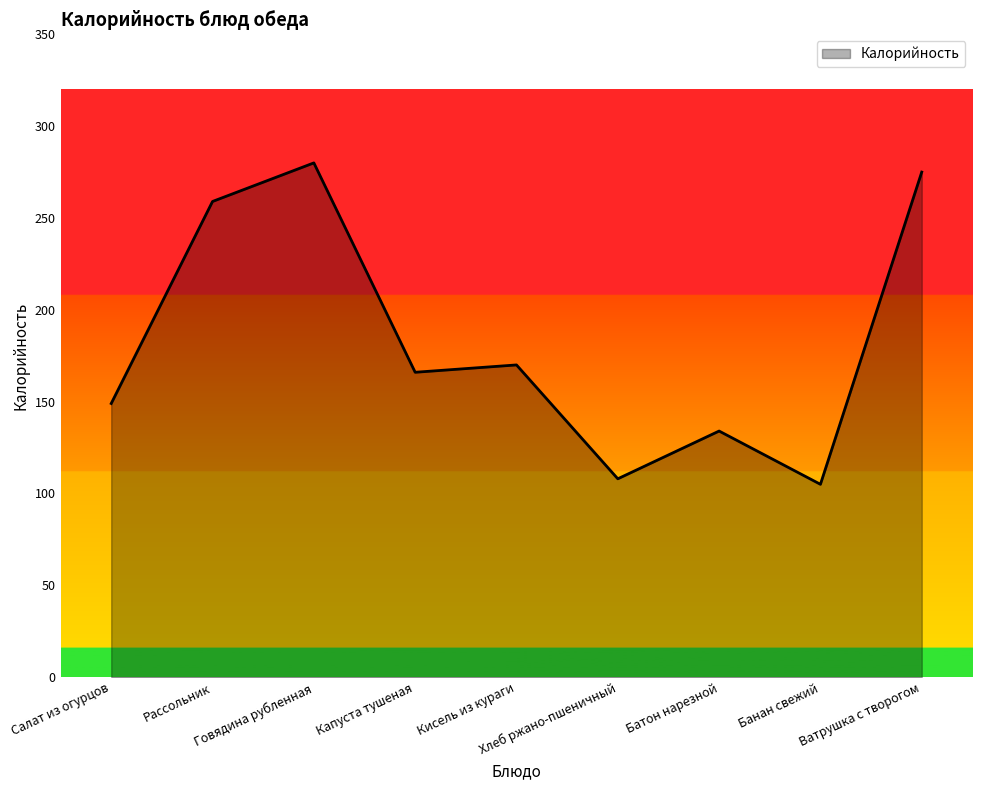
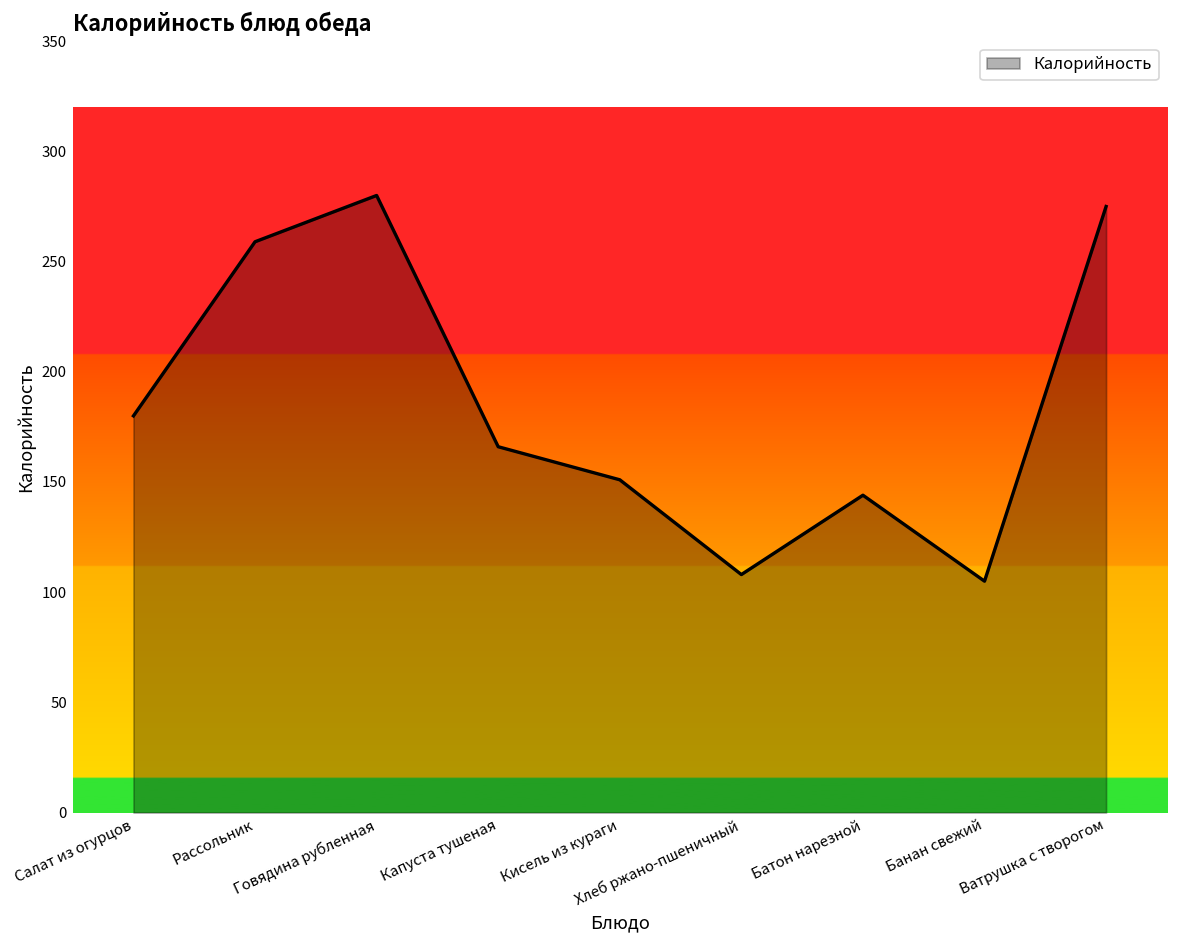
Салат из огурцов: 149 -> 180
Кисель из кураги: 170 -> 151
Батон нарезной: 134 -> 144
